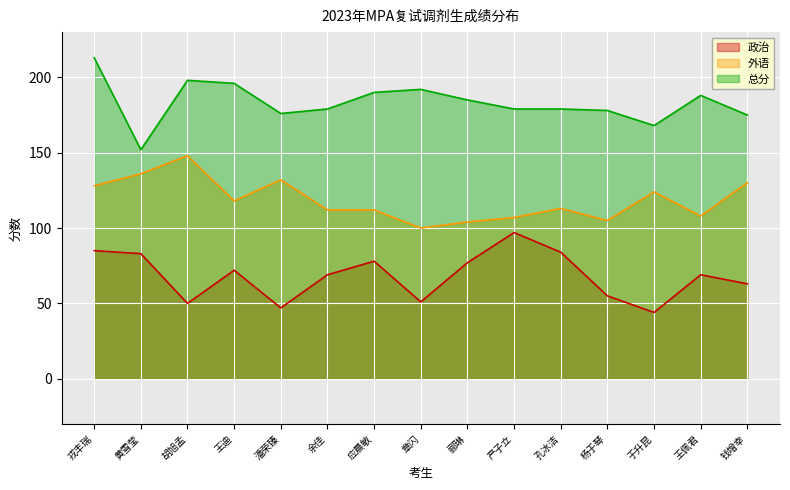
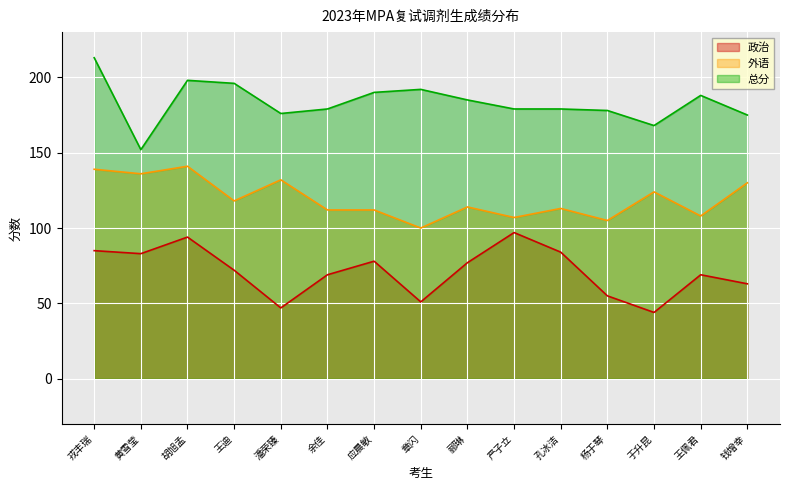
外语, 戎丰瑞: 128 -> 139
政治, 胡旭孟: 50 -> 94
外语, 胡旭孟: 148 -> 141
外语, 郦琳: 104 -> 114
